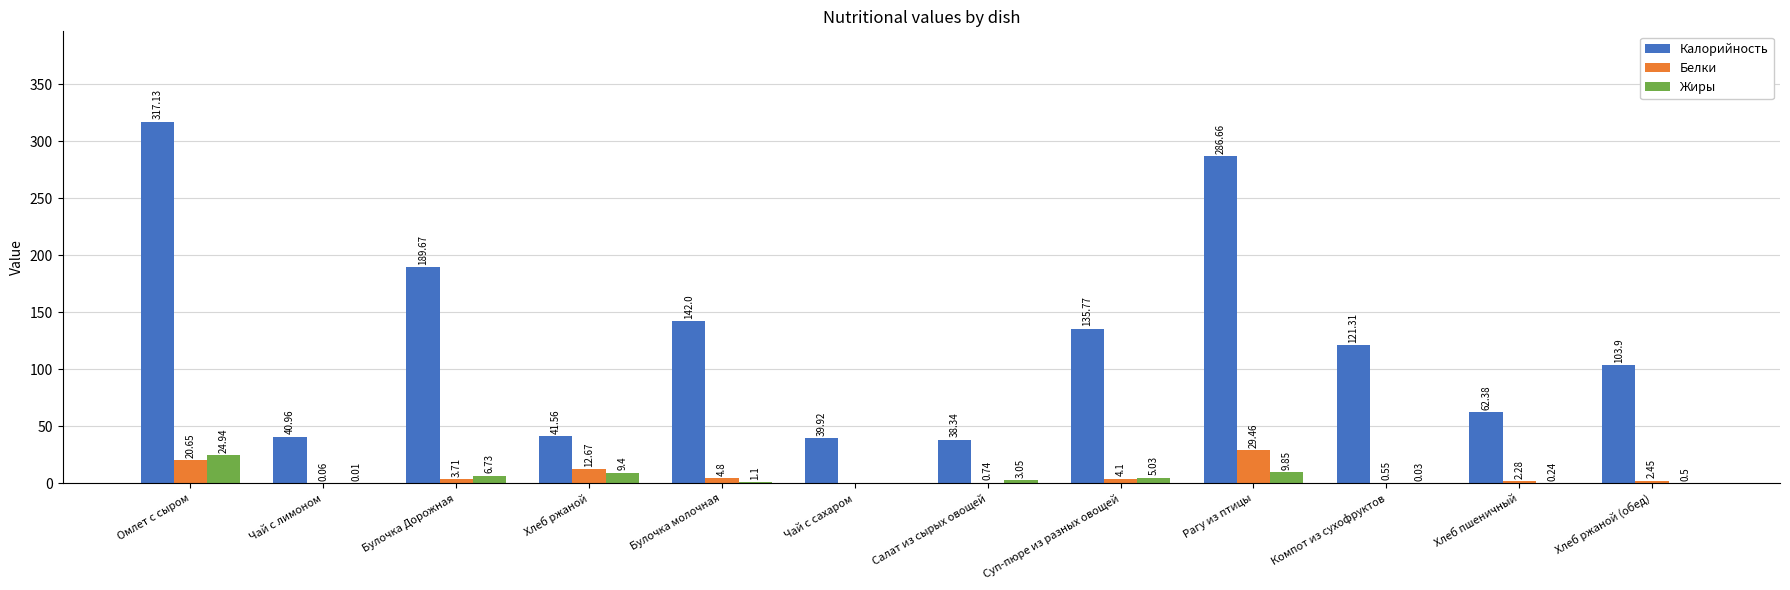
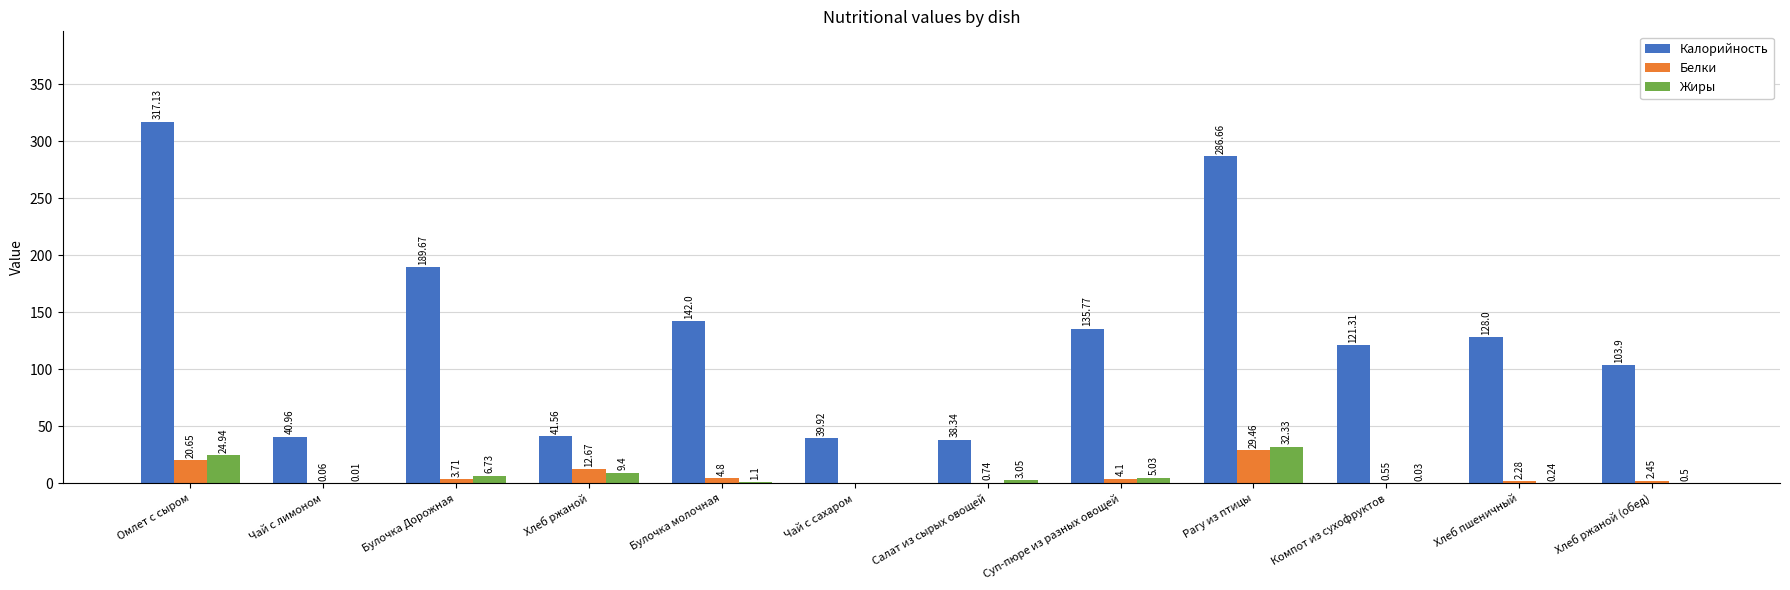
Жиры, Рагу из птицы: 9.85 -> 32.33
Калорийность, Хлеб пшеничный: 62.38 -> 128.0
